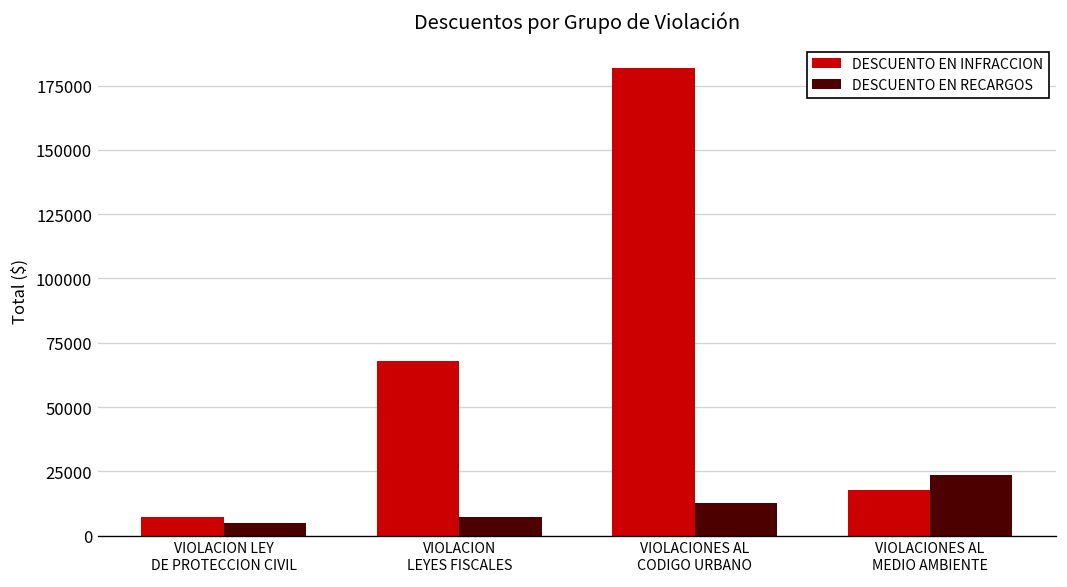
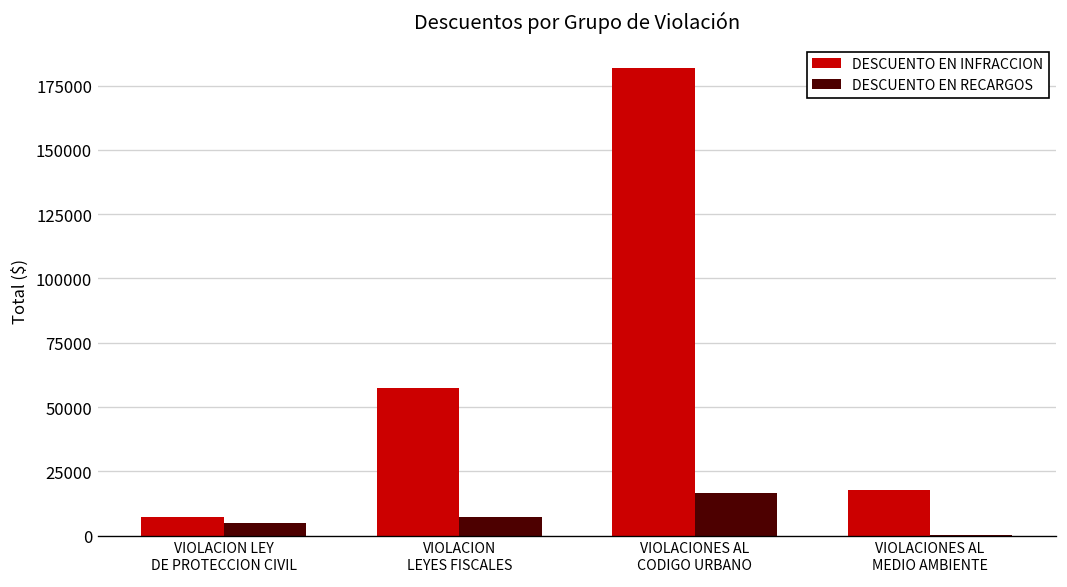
DESCUENTO EN INFRACCION, VIOLACION LEYES FISCALES: 68000 -> 57000
DESCUENTO EN RECARGOS, VIOLACIONES AL CODIGO URBANO: 13000 -> 17000
DESCUENTO EN RECARGOS, VIOLACIONES AL MEDIO AMBIENTE: 24000 -> 0
